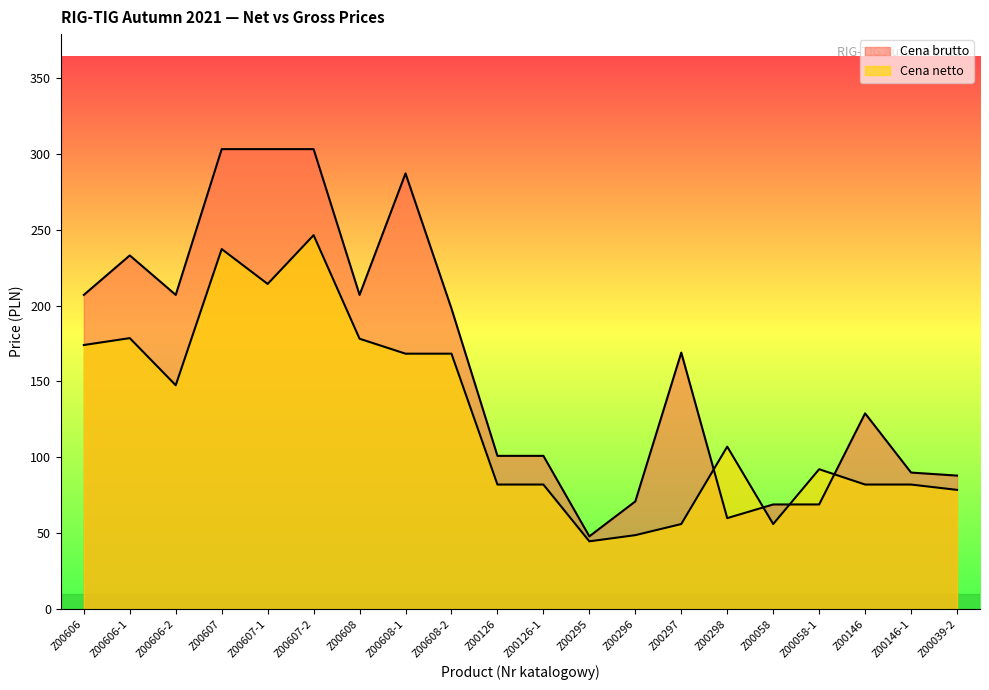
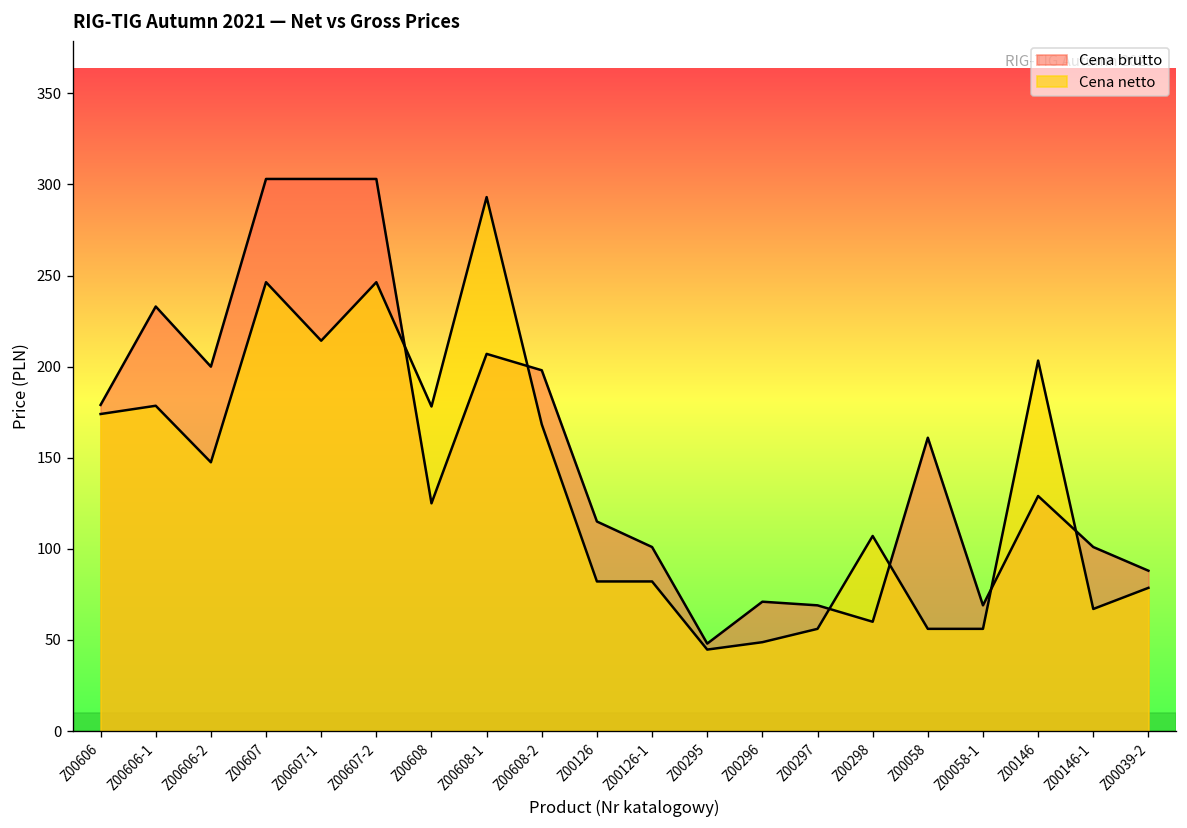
Cena brutto, Z00606: 207 -> 179
Cena brutto, Z00606-2: 207 -> 200
Cena netto, Z00607: 237 -> 246
Cena brutto, Z00608: 207 -> 125
Cena brutto, Z00608-1: 287 -> 207
Cena netto, Z00608-1: 168 -> 293
Cena brutto, Z00126: 101 -> 115
Cena brutto, Z00297: 169 -> 69
Cena brutto, Z00058: 69 -> 161
Cena netto, Z00058-1: 92 -> 56
Cena netto, Z00146: 82 -> 203
Cena brutto, Z00146-1: 90 -> 101
Cena netto, Z00146-1: 82 -> 67
